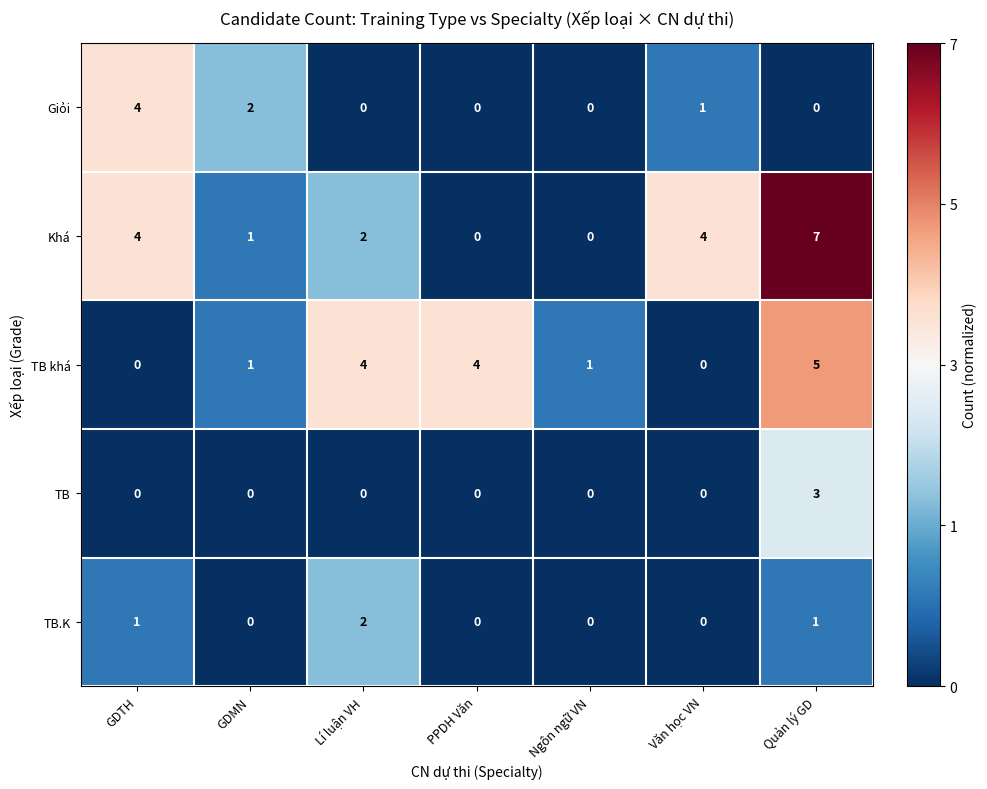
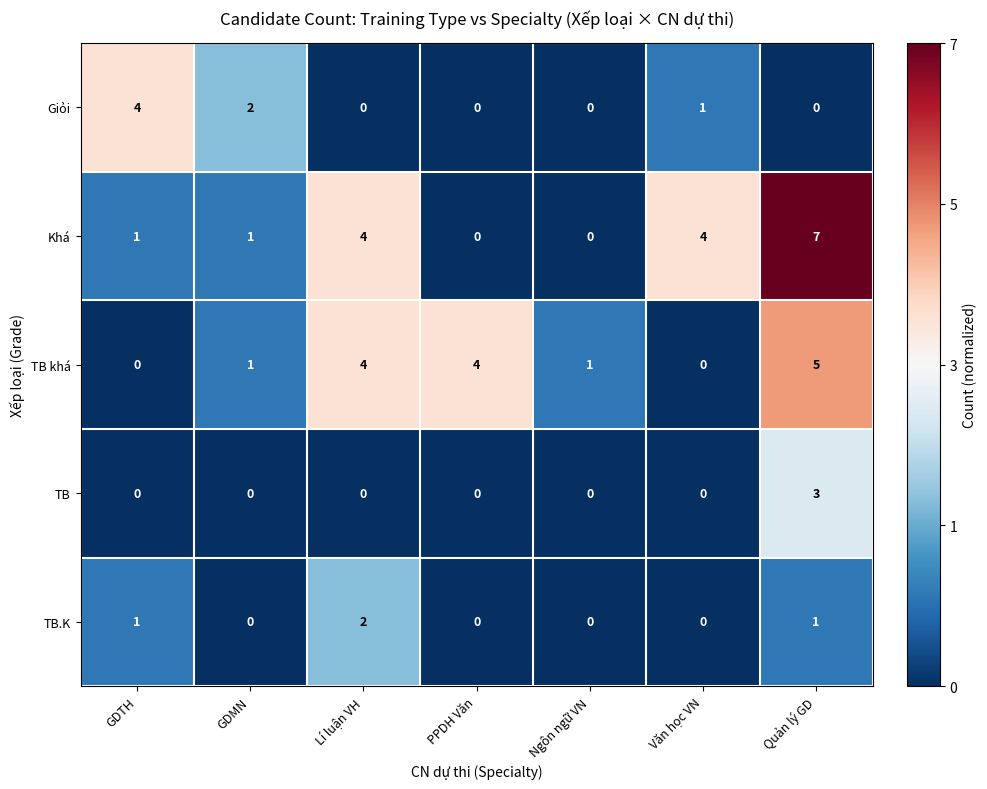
Khá, GDTH: 4 -> 1
Khá, Lí luận VH: 2 -> 4
